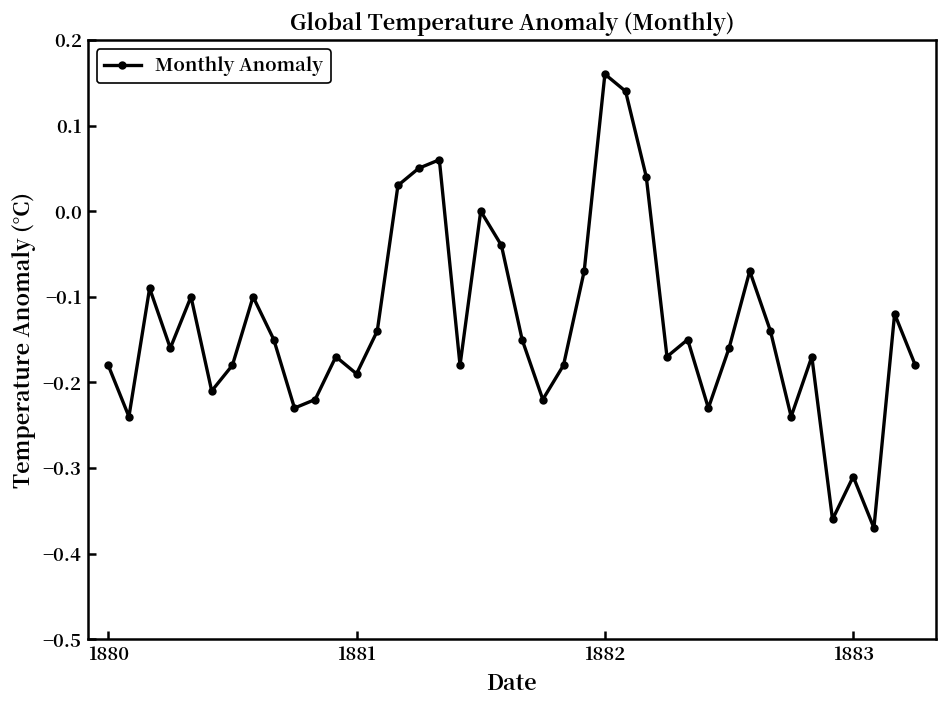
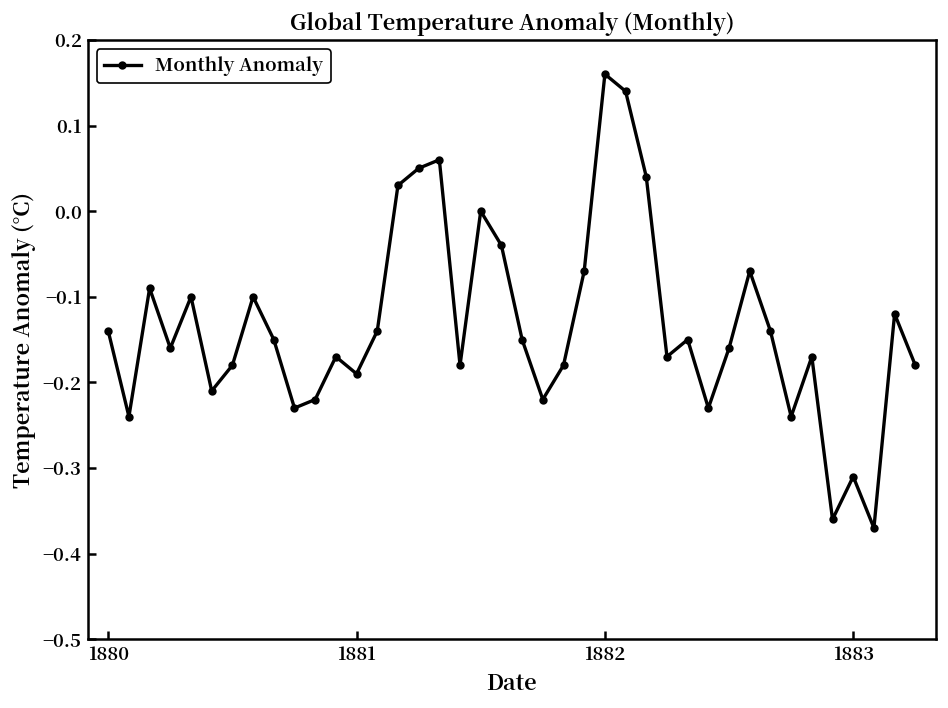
1880: -0.18 -> -0.14
